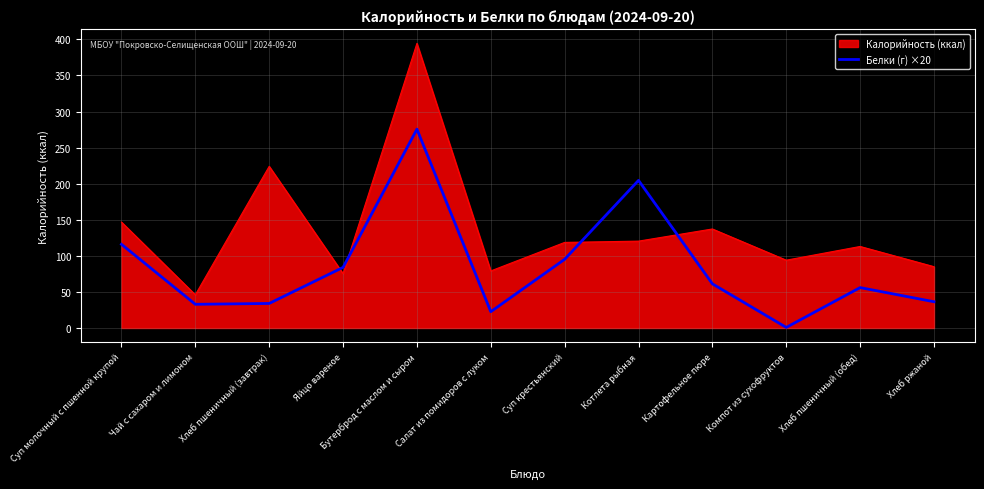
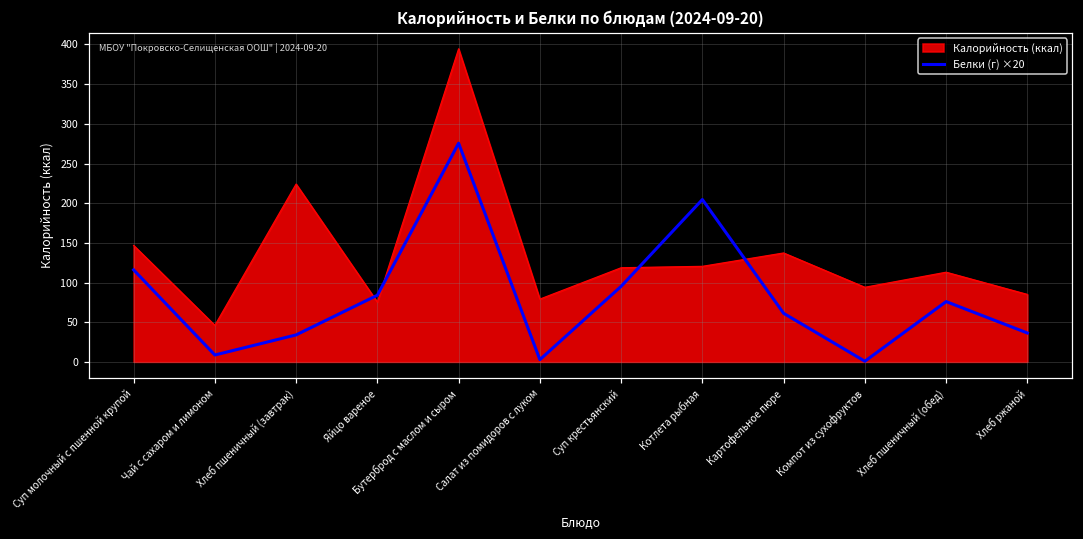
Белки (г) ×20, Чай с сахаром и лимоном: 30 -> 10
Белки (г) ×20, Салат из помидоров с луком: 20 -> 0
Белки (г) ×20, Хлеб пшеничный (обед): 60 -> 80
